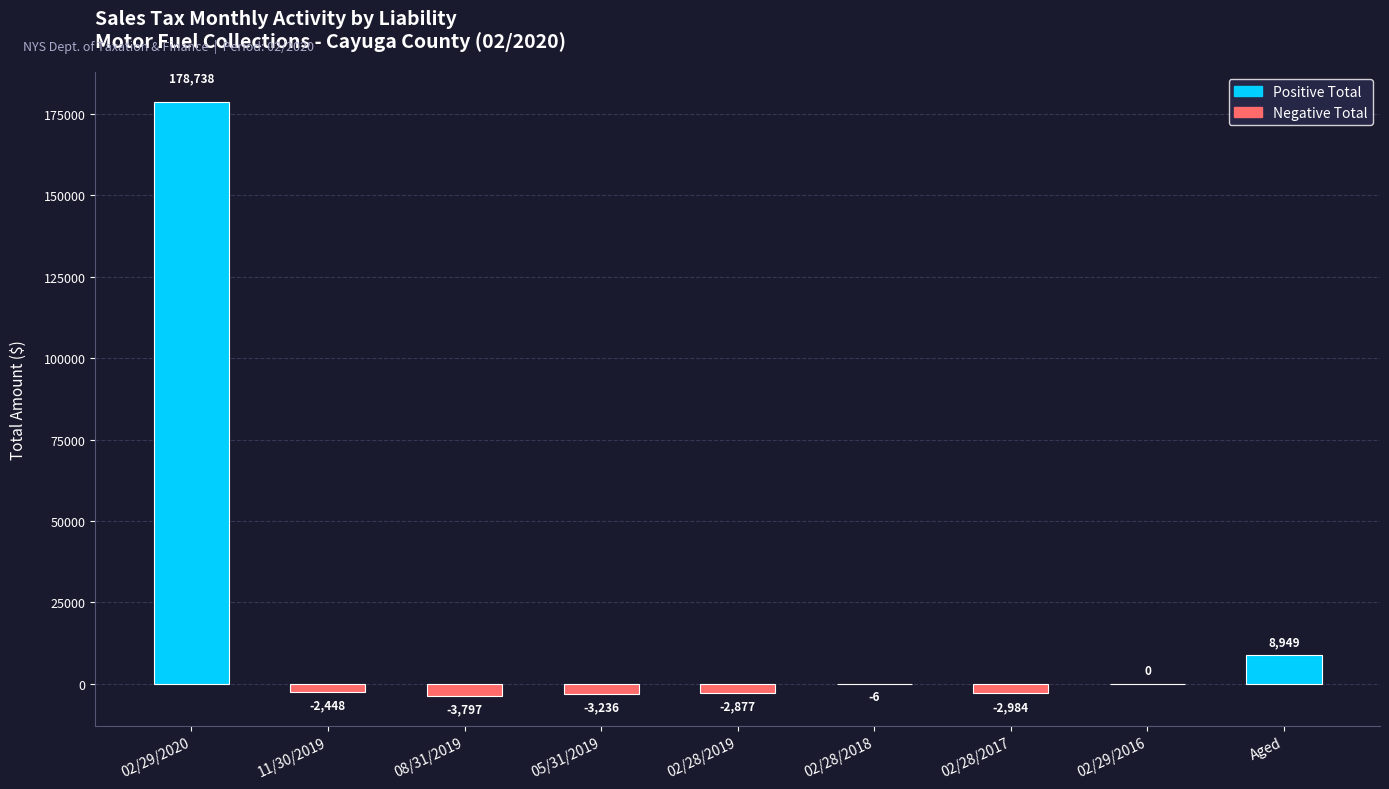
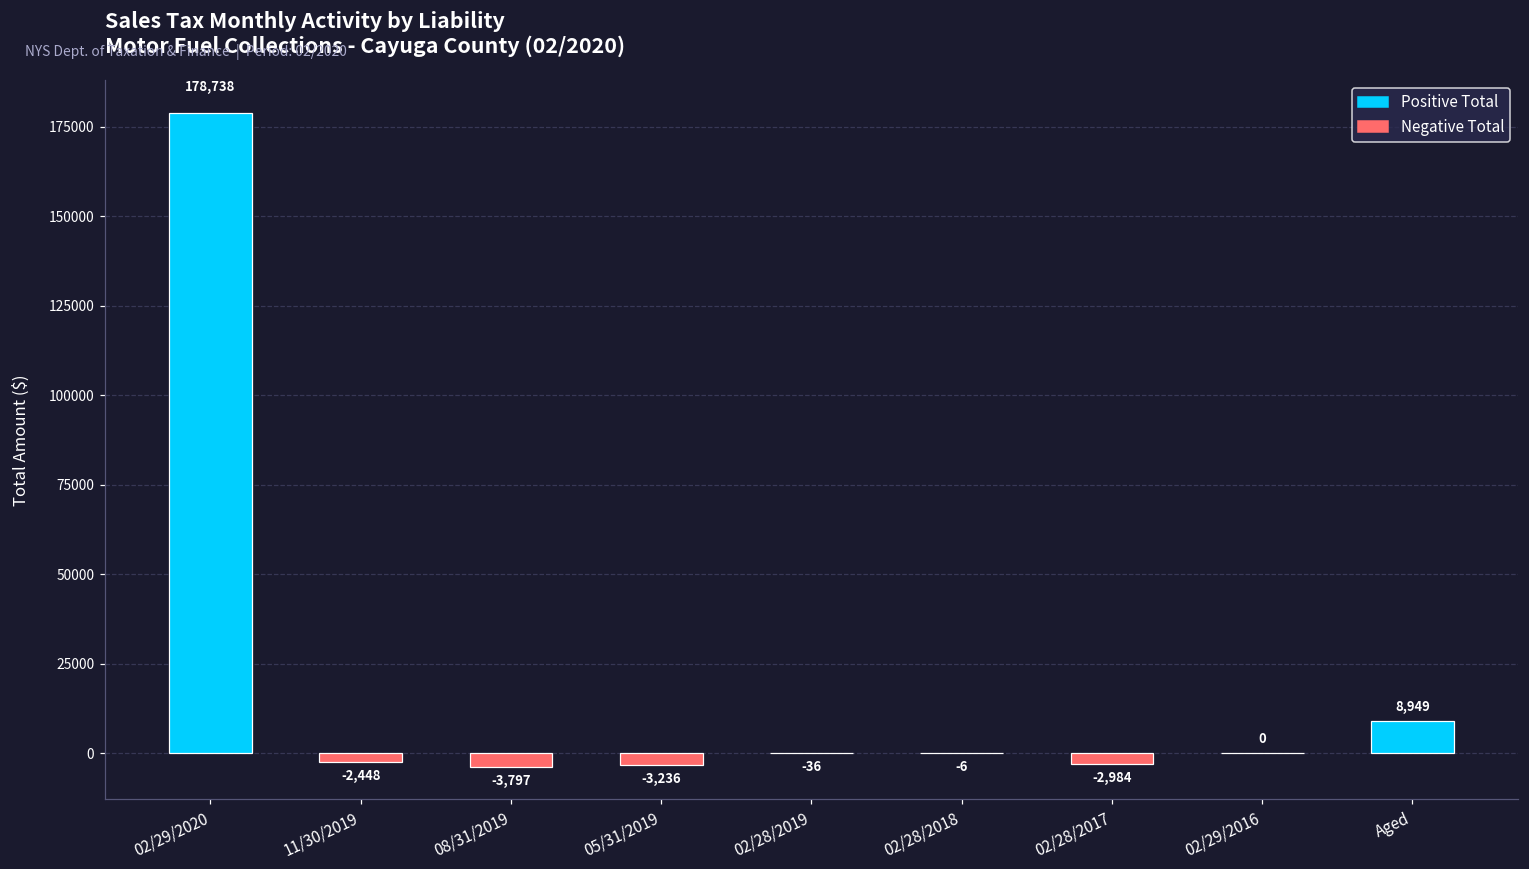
02/28/2019: -2,877 -> -36
